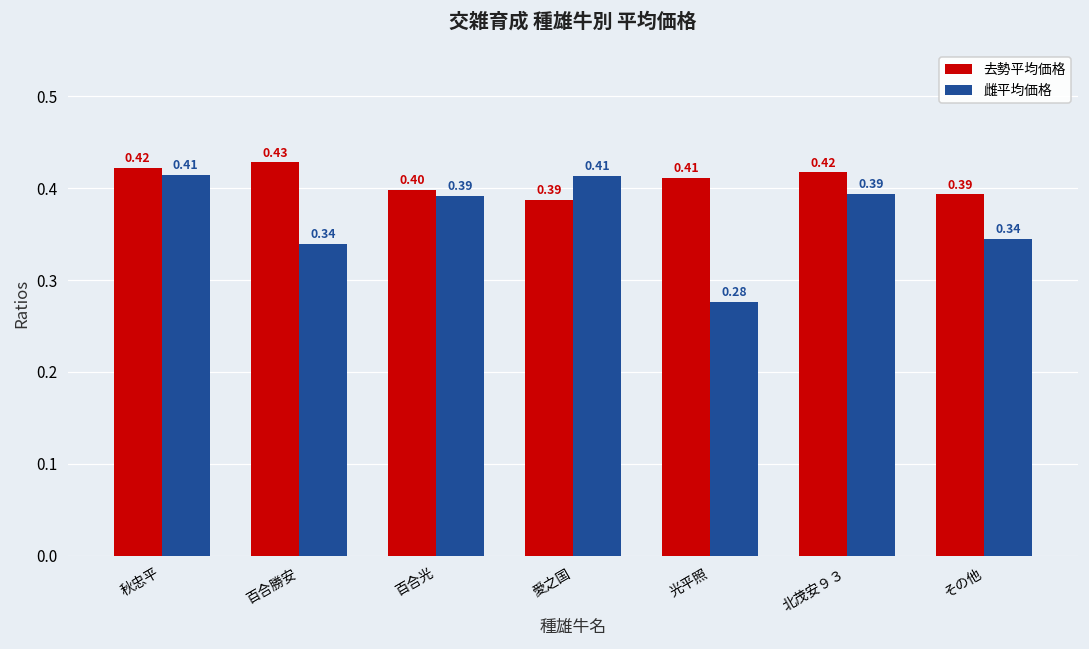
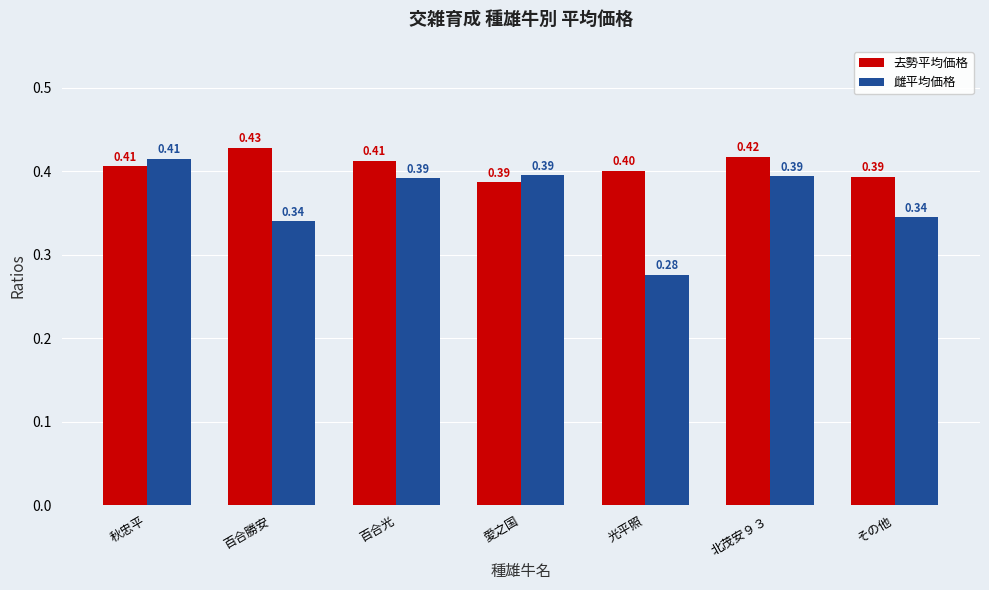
去勢平均価格, 秋忠平: 0.42 -> 0.41
去勢平均価格, 百合光: 0.40 -> 0.41
雌平均価格, 愛之国: 0.41 -> 0.39
去勢平均価格, 光平照: 0.41 -> 0.40
